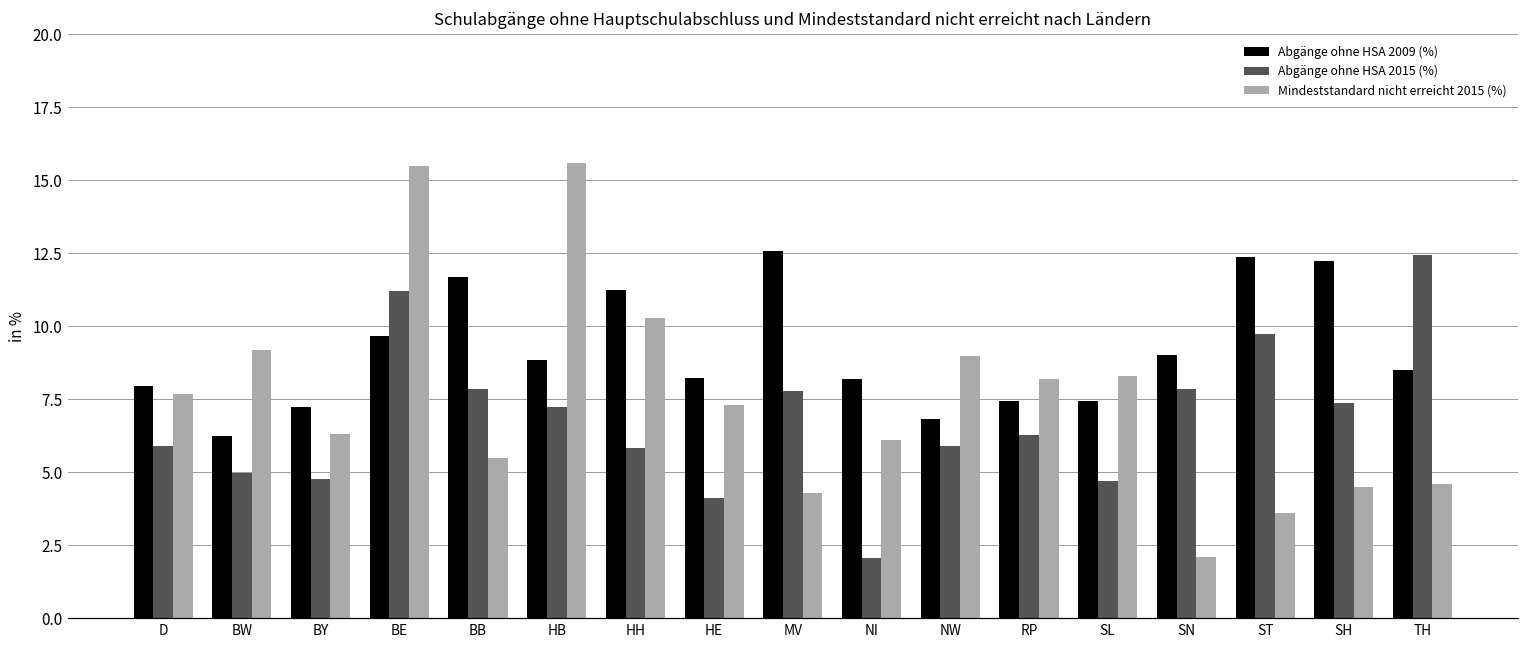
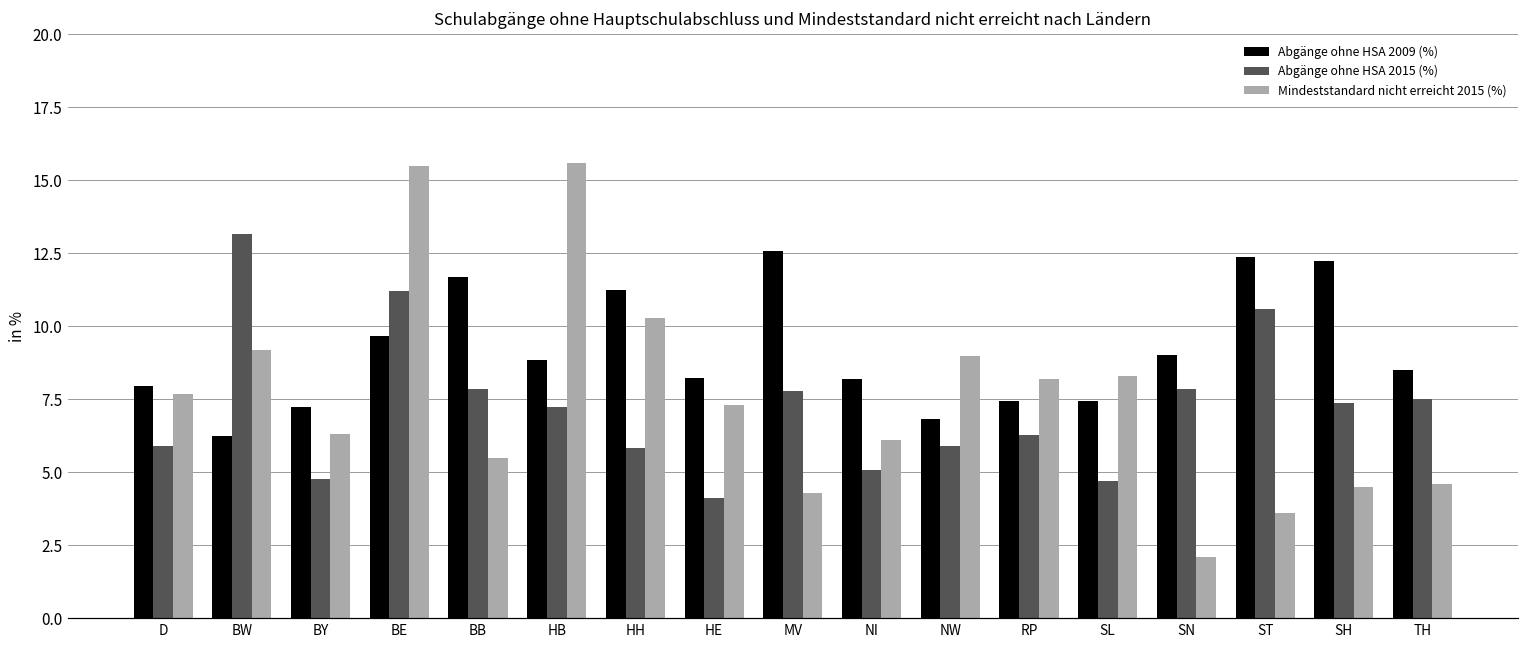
Abgänge ohne HSA 2015 (%), BW: 5.0 -> 13.2
Abgänge ohne HSA 2015 (%), NI: 2.1 -> 5.1
Abgänge ohne HSA 2015 (%), ST: 9.7 -> 10.6
Abgänge ohne HSA 2015 (%), TH: 12.4 -> 7.5
